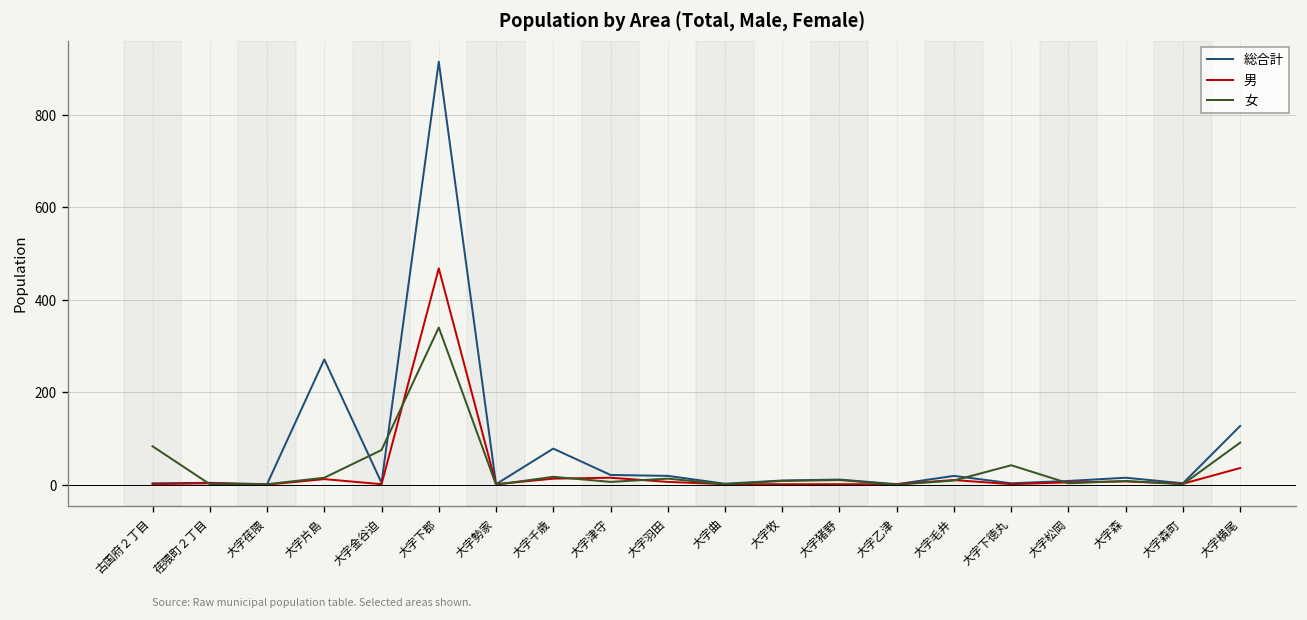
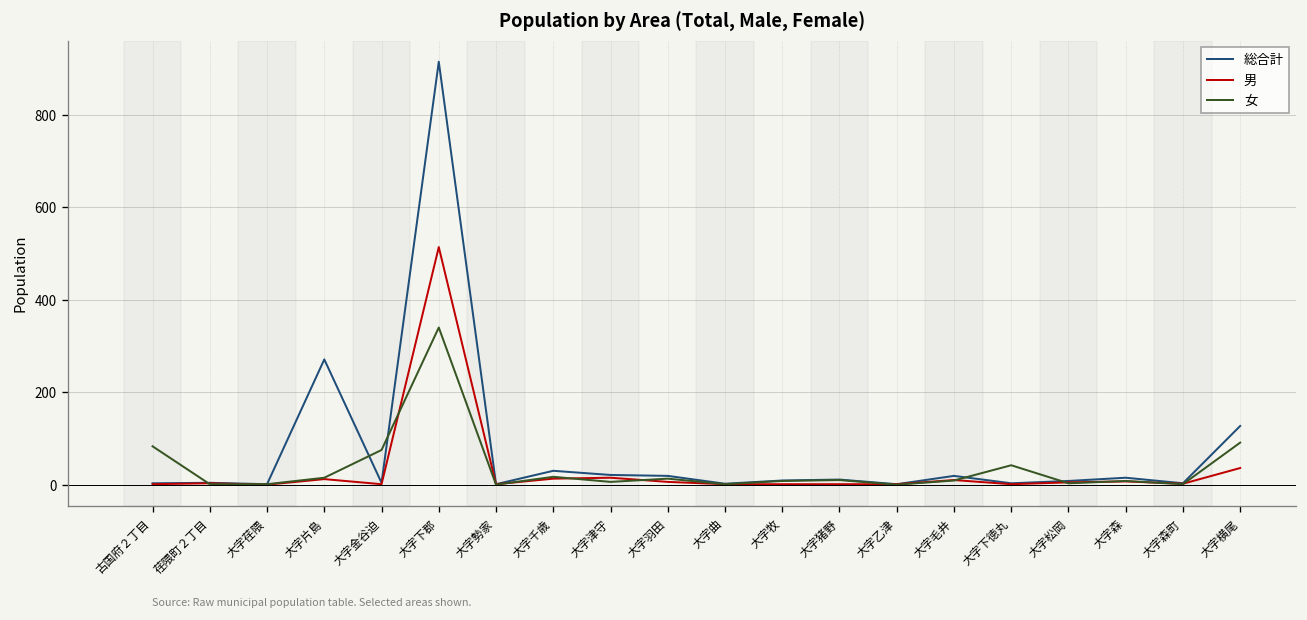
男, 大字下郡: 470 -> 510
総合計, 大字千歳: 80 -> 30
